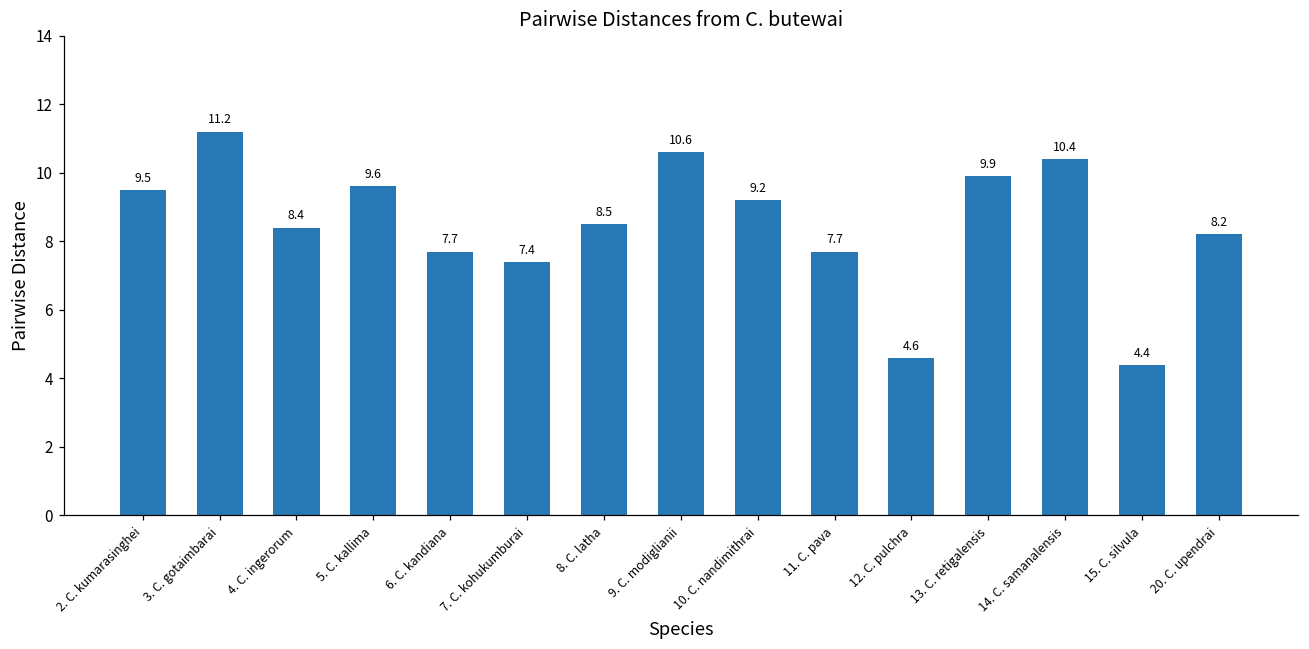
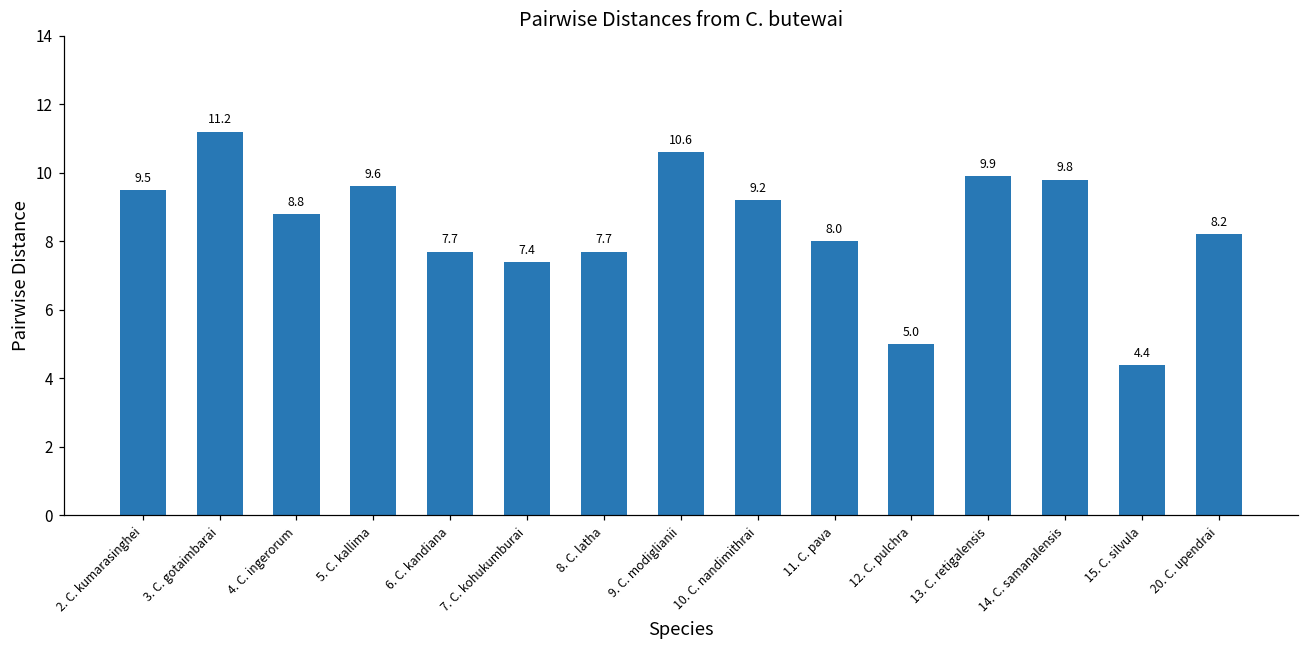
4. C. ingerorum: 8.4 -> 8.8
8. C. latha: 8.5 -> 7.7
11. C. pava: 7.7 -> 8.0
12. C. pulchra: 4.6 -> 5.0
14. C. samanalensis: 10.4 -> 9.8
